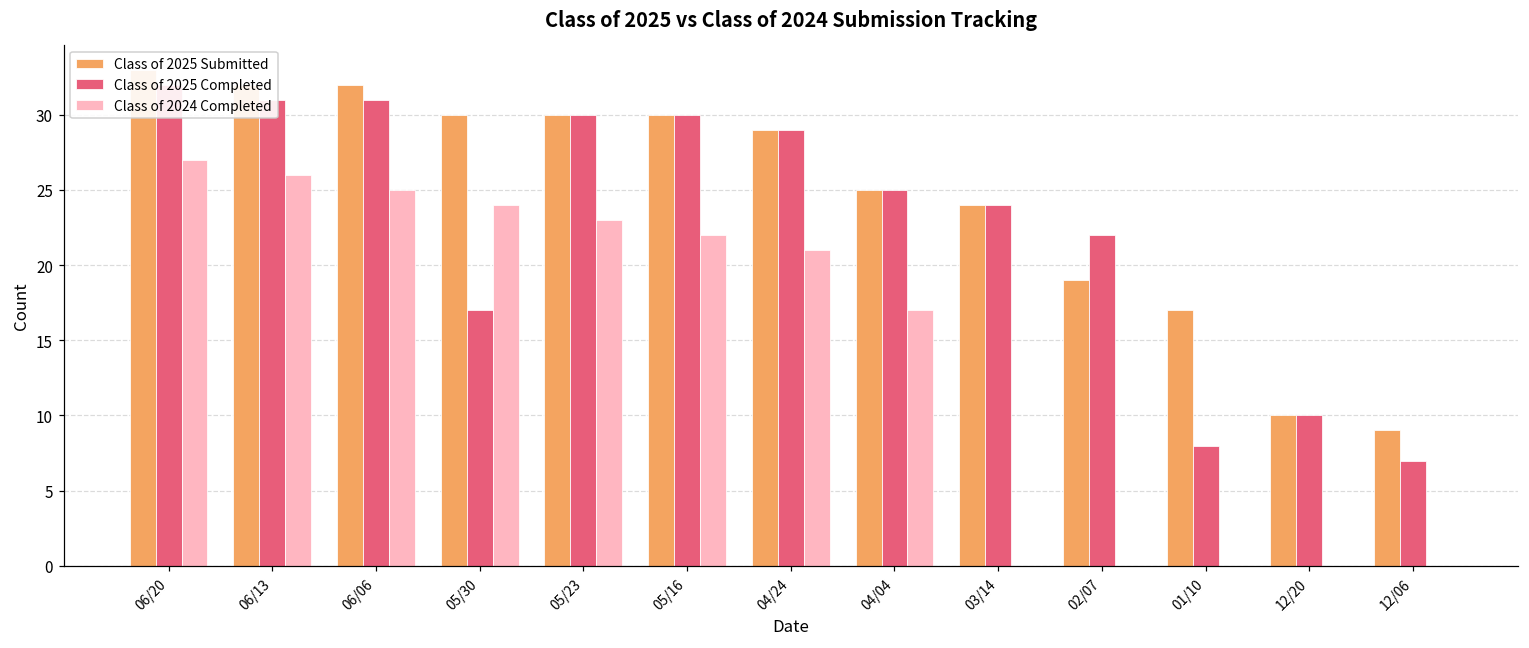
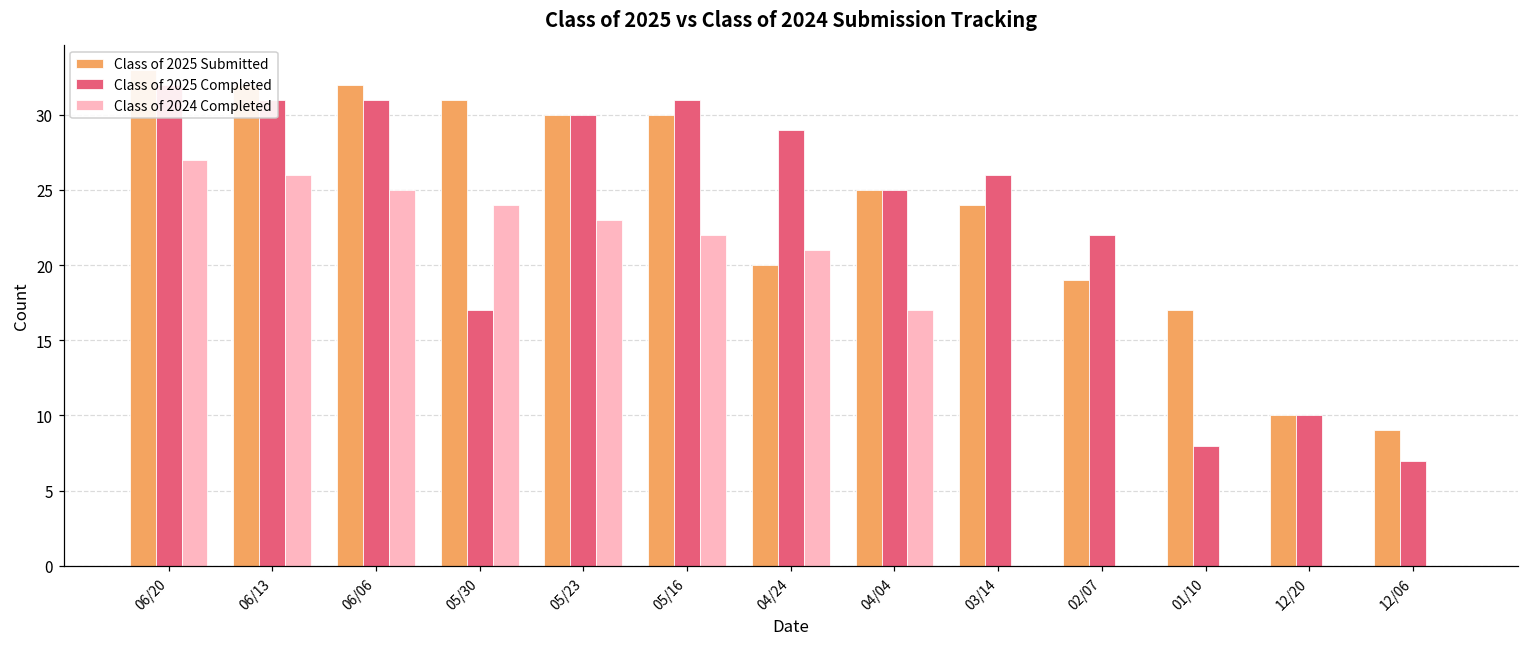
Class of 2025 Submitted, 05/30: 30 -> 31
Class of 2025 Completed, 05/16: 30 -> 31
Class of 2025 Submitted, 04/24: 29 -> 20
Class of 2025 Completed, 03/14: 24 -> 26
